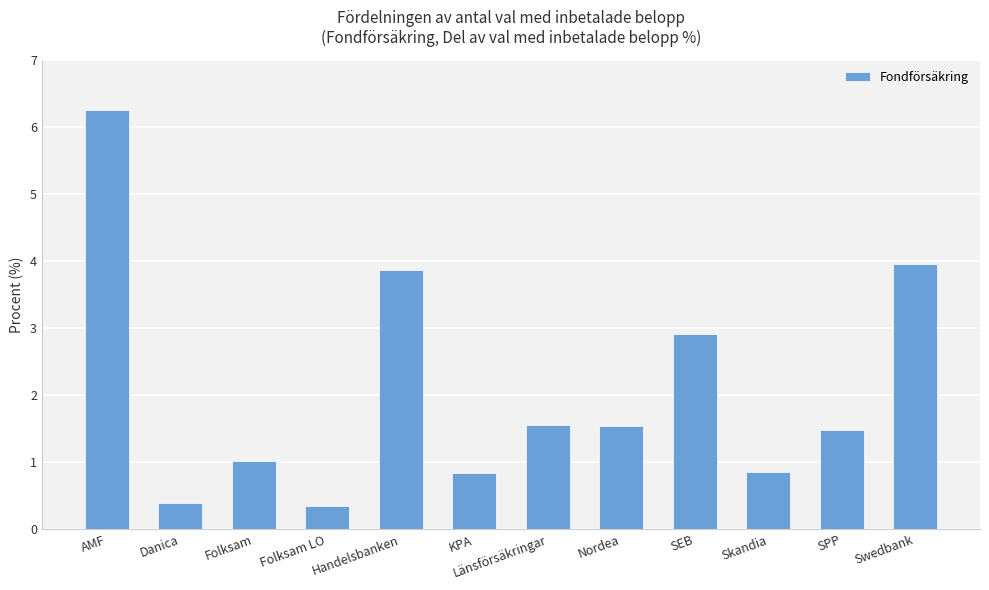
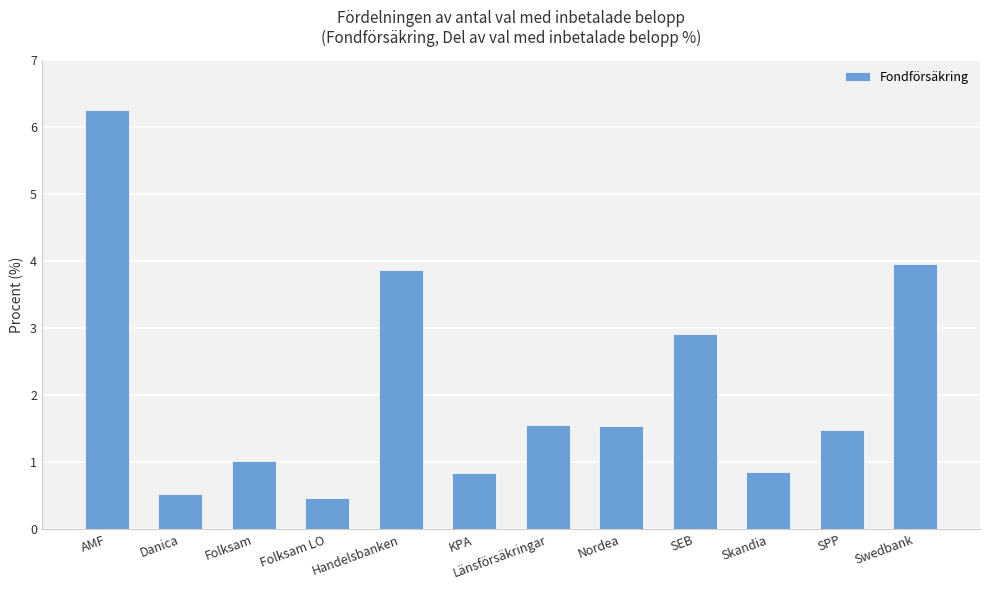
Danica: 0.4 -> 0.5
Folksam LO: 0.3 -> 0.5
